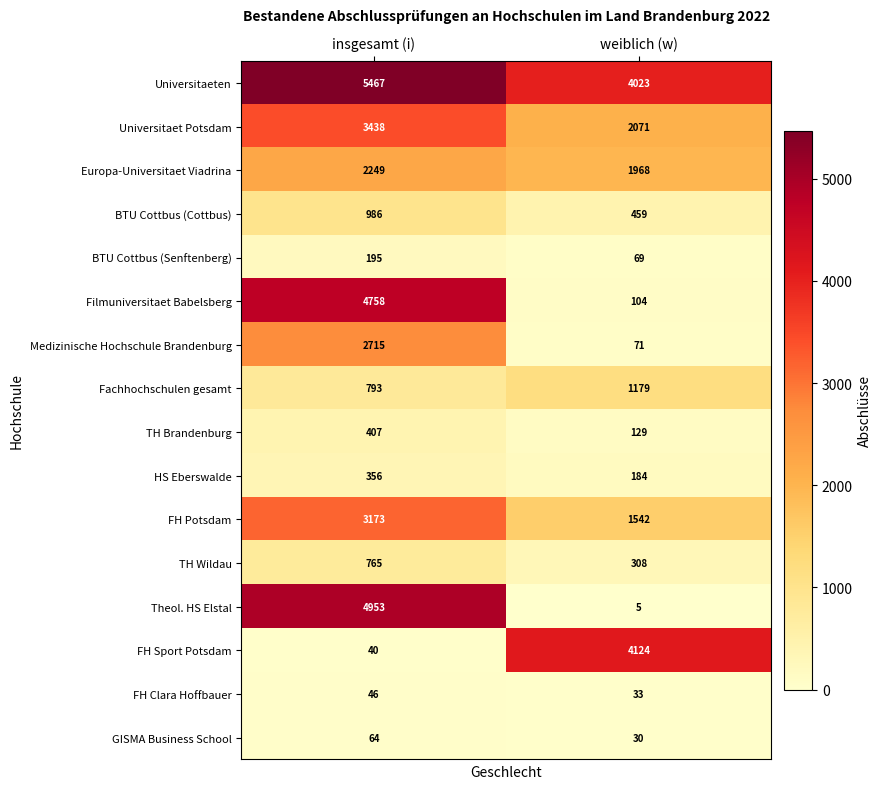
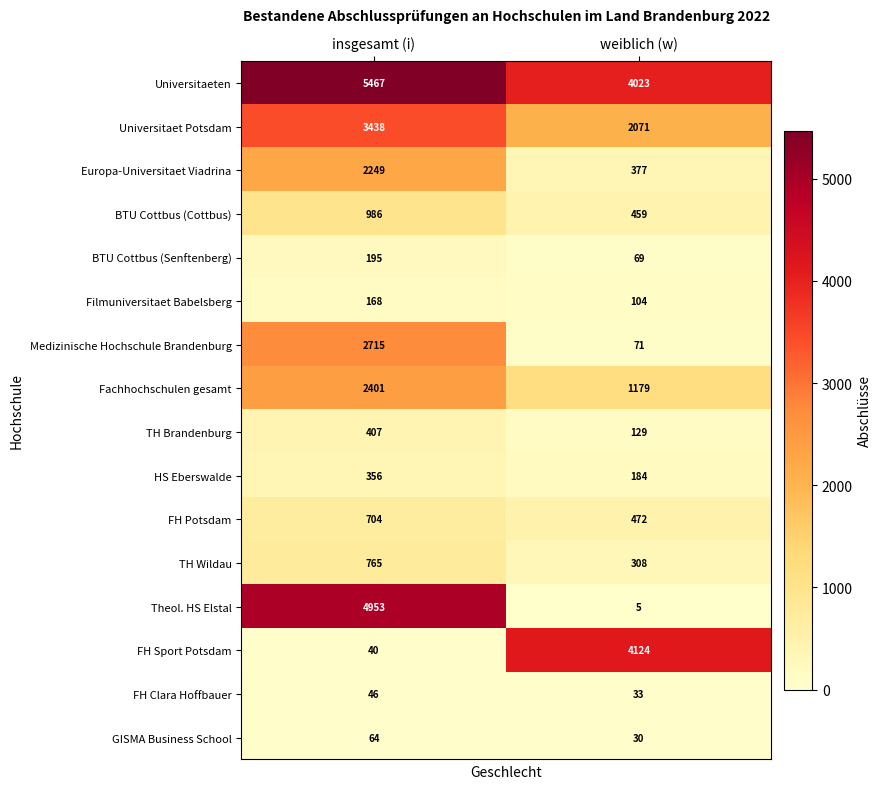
Europa-Universitaet Viadrina, weiblich (w): 1968 -> 377
Filmuniversitaet Babelsberg, insgesamt (i): 4758 -> 168
Fachhochschulen gesamt, insgesamt (i): 793 -> 2401
FH Potsdam, insgesamt (i): 3173 -> 704
FH Potsdam, weiblich (w): 1542 -> 472
